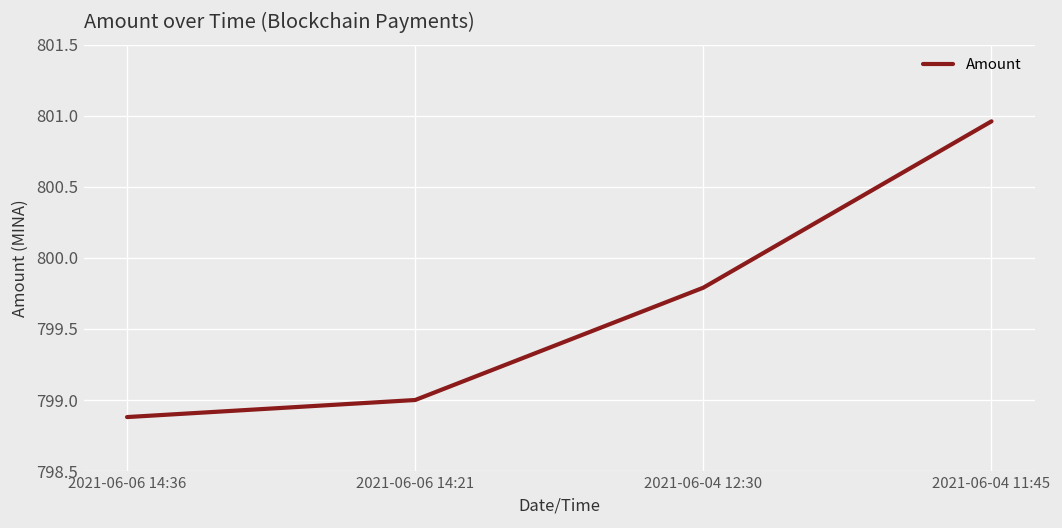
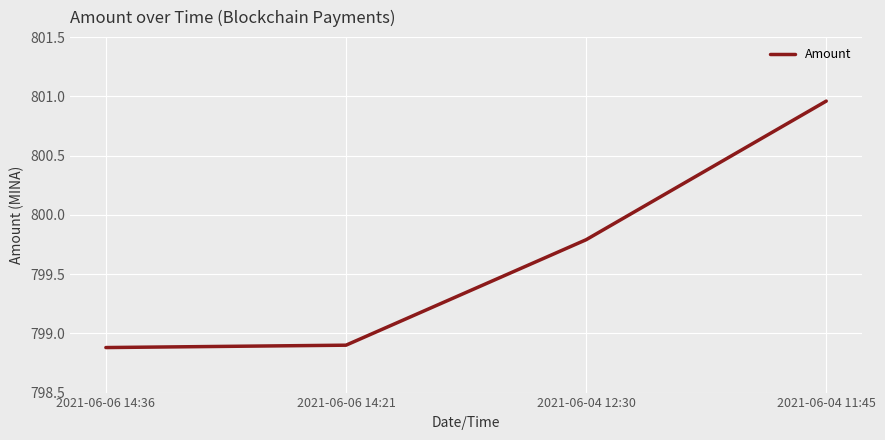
2021-06-06 14:21: 799.0 -> 798.9
